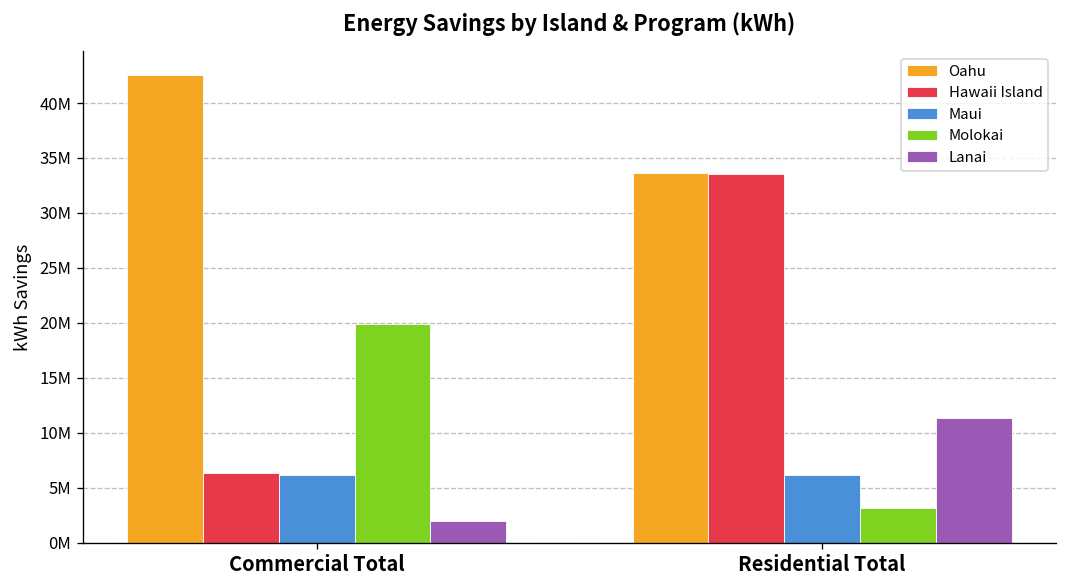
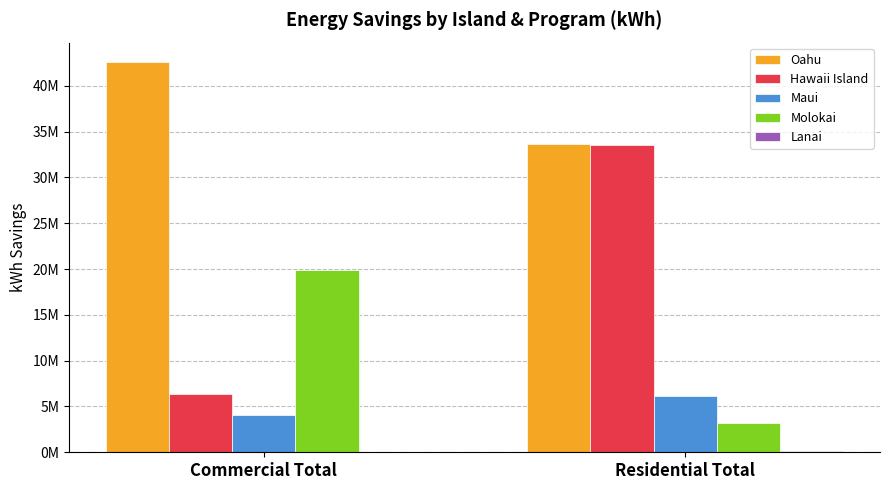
Maui, Commercial Total: 6000000 -> 4000000
Lanai, Commercial Total: 2000000 -> 0
Lanai, Residential Total: 11000000 -> 0
